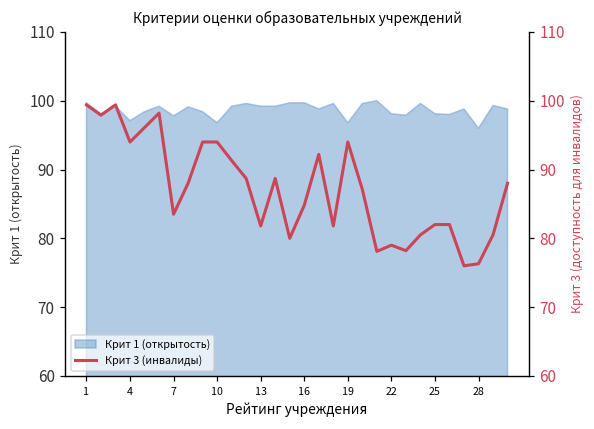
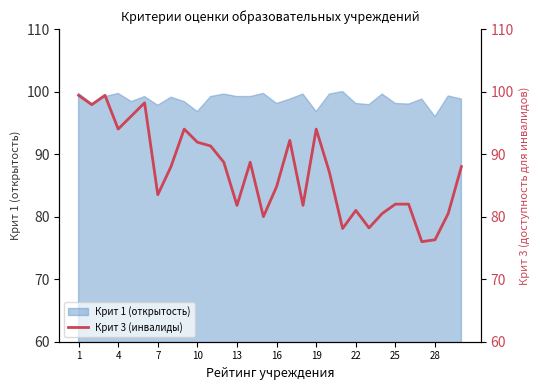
Крит 1 (открытость), 4: 97 -> 100
Крит 1 (открытость), 16: 100 -> 98
Крит 3 (инвалиды), 10: 94 -> 92
Крит 3 (инвалиды), 22: 79 -> 81
